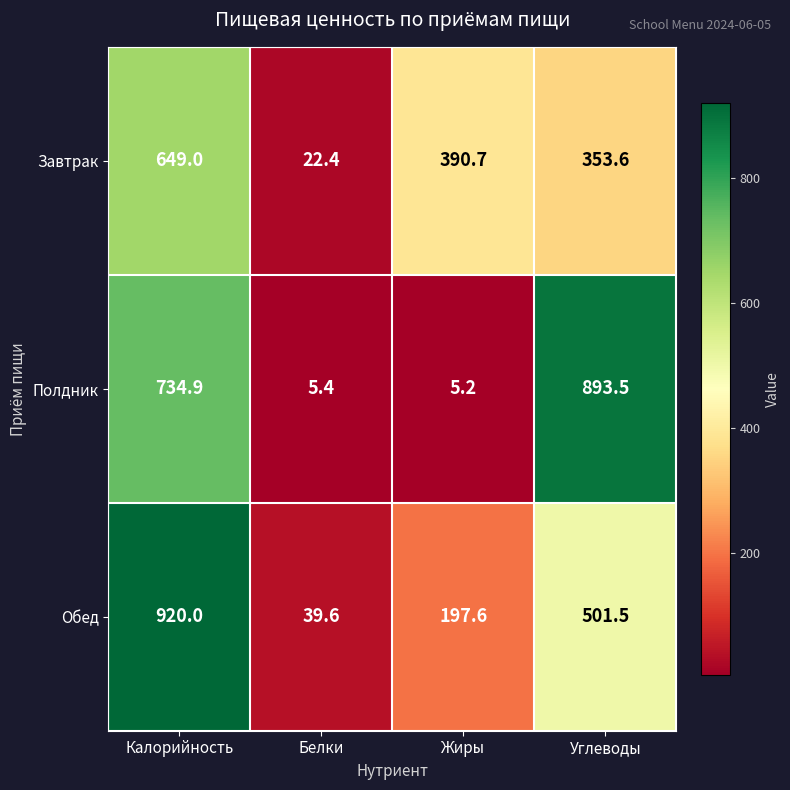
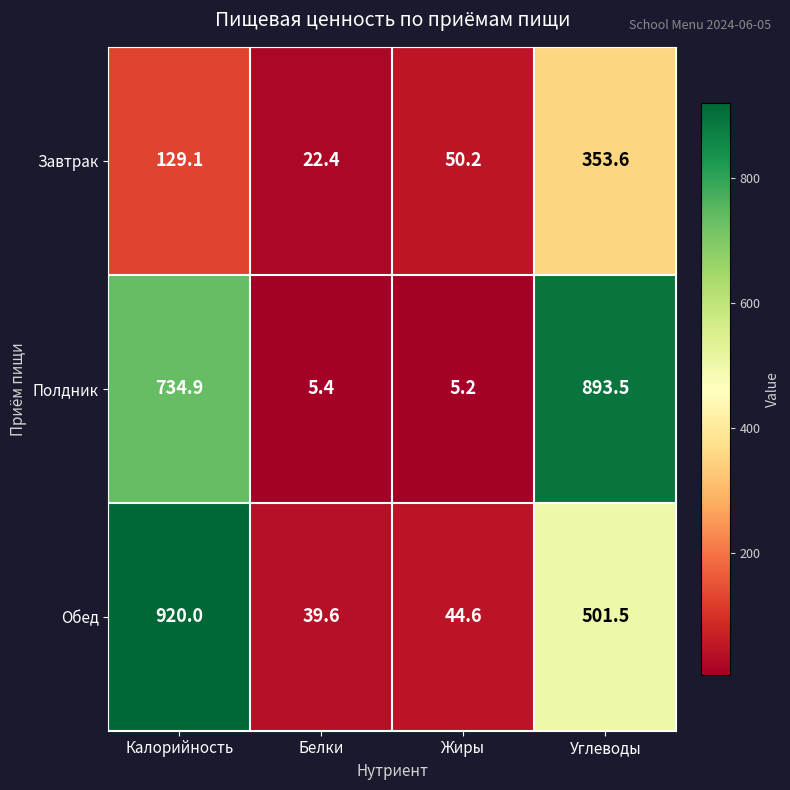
Завтрак, Калорийность: 649.0 -> 129.1
Завтрак, Жиры: 390.7 -> 50.2
Обед, Жиры: 197.6 -> 44.6
